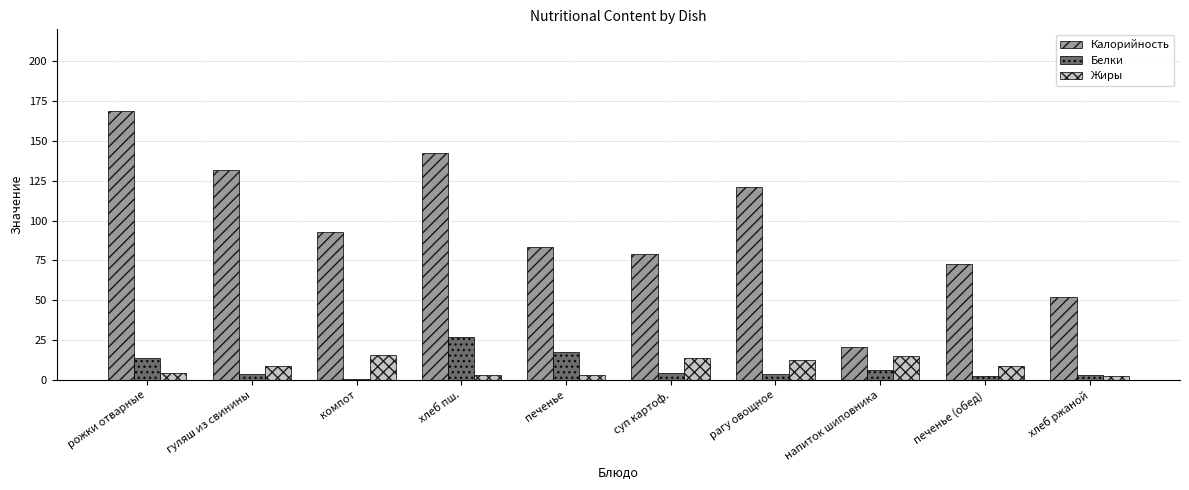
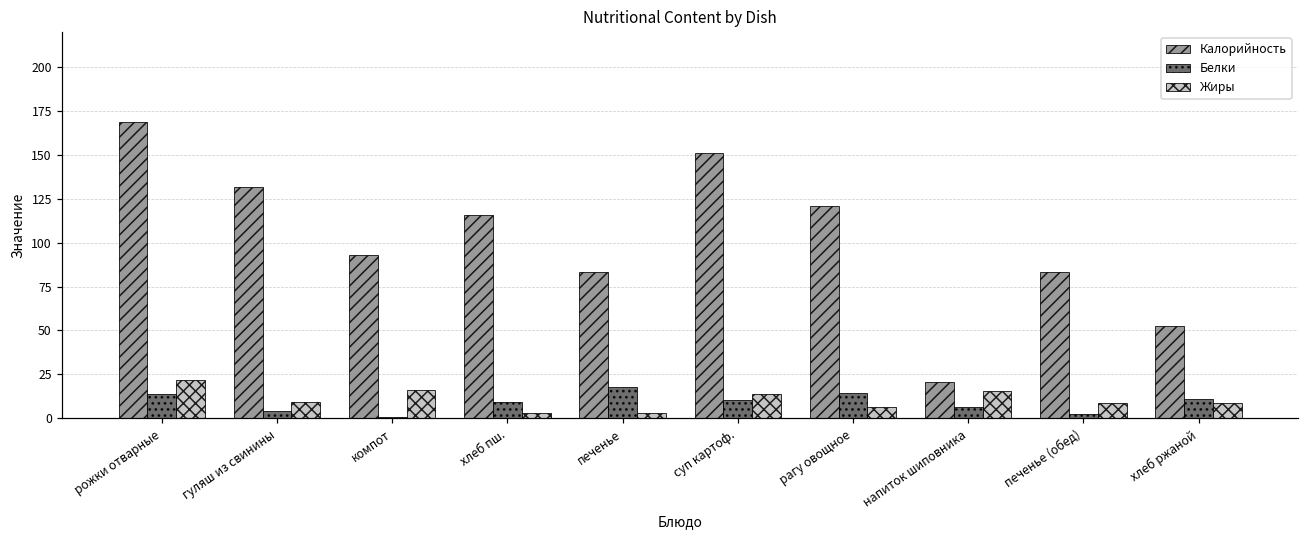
Жиры, рожки отварные: 4 -> 22
Калорийность, хлеб пш.: 143 -> 116
Белки, хлеб пш.: 27 -> 9
Калорийность, суп картоф.: 79 -> 151
Белки, суп картоф.: 5 -> 10
Белки, рагу овощное: 4 -> 14
Жиры, рагу овощное: 13 -> 6
Калорийность, печенье (обед): 73 -> 83
Белки, хлеб ржаной: 3 -> 11
Жиры, хлеб ржаной: 3 -> 9
